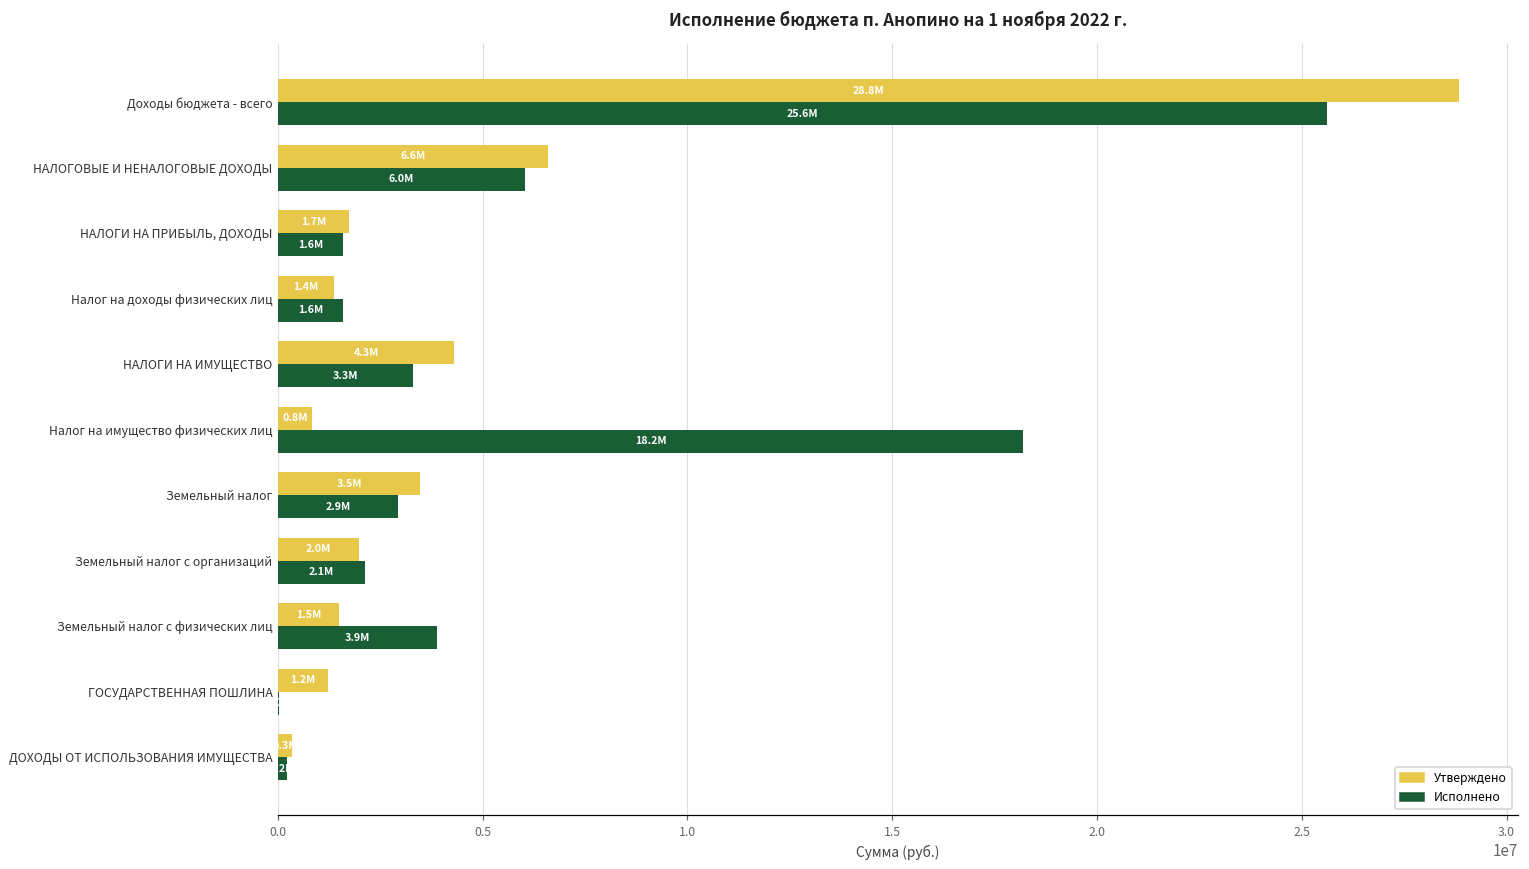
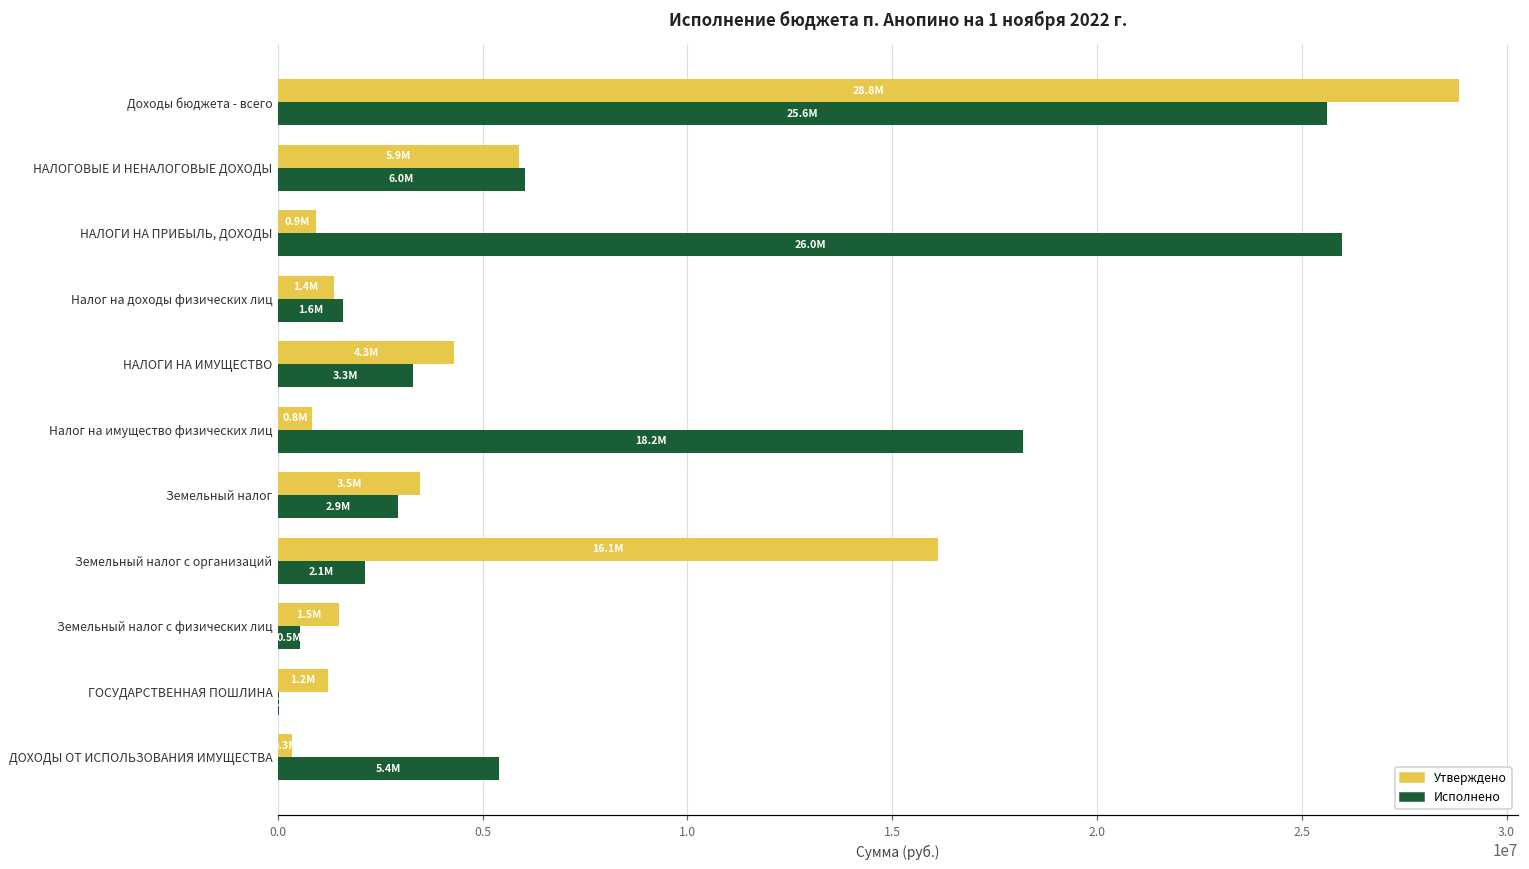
Утверждено, НАЛОГОВЫЕ И НЕНАЛОГОВЫЕ ДОХОДЫ: 6.6M -> 5.9M
Утверждено, НАЛОГИ НА ПРИБЫЛЬ, ДОХОДЫ: 1.7M -> 0.9M
Исполнено, НАЛОГИ НА ПРИБЫЛЬ, ДОХОДЫ: 1.6M -> 26.0M
Утверждено, Земельный налог с организаций: 2.0M -> 16.1M
Исполнено, Земельный налог с физических лиц: 3.9M -> 0.5M
Исполнено, ДОХОДЫ ОТ ИСПОЛЬЗОВАНИЯ ИМУЩЕСТВА: 200000 -> 5400000
